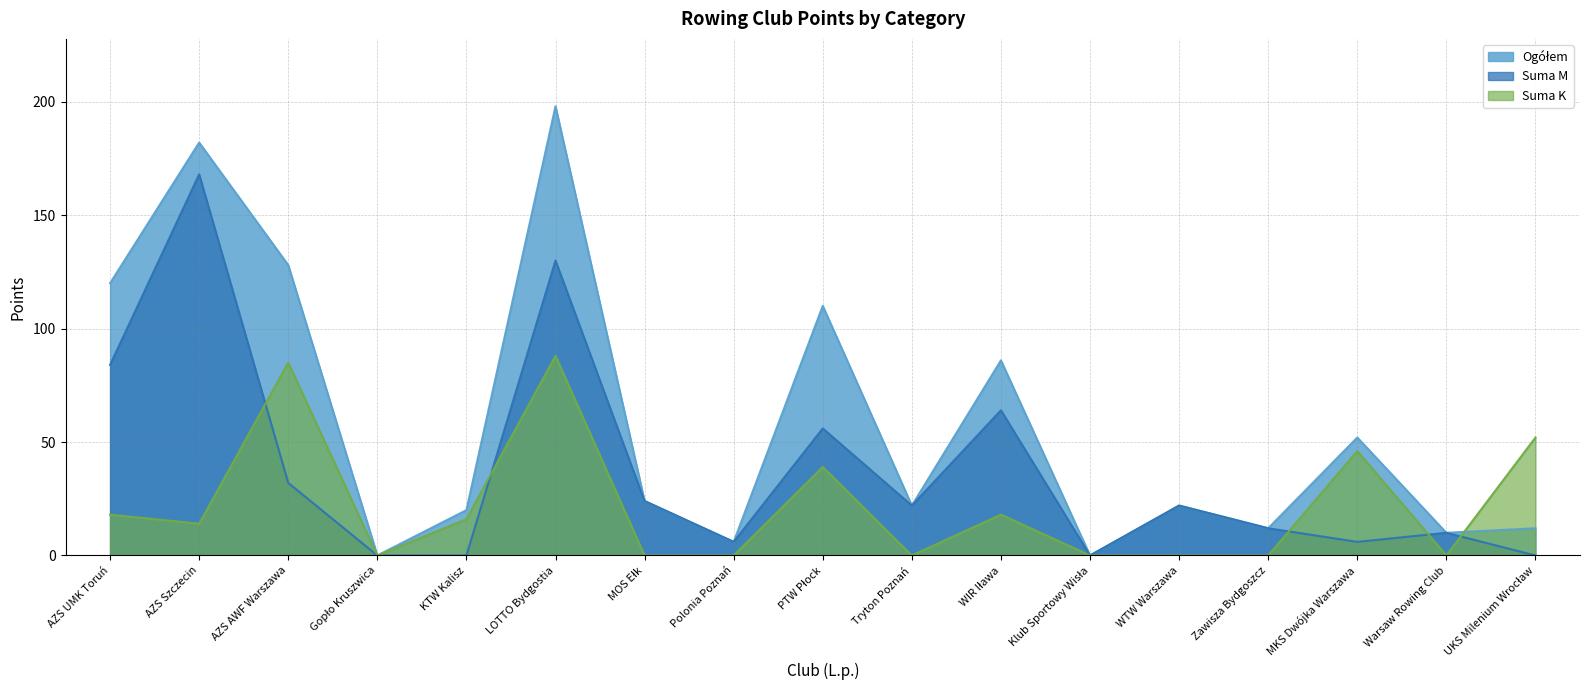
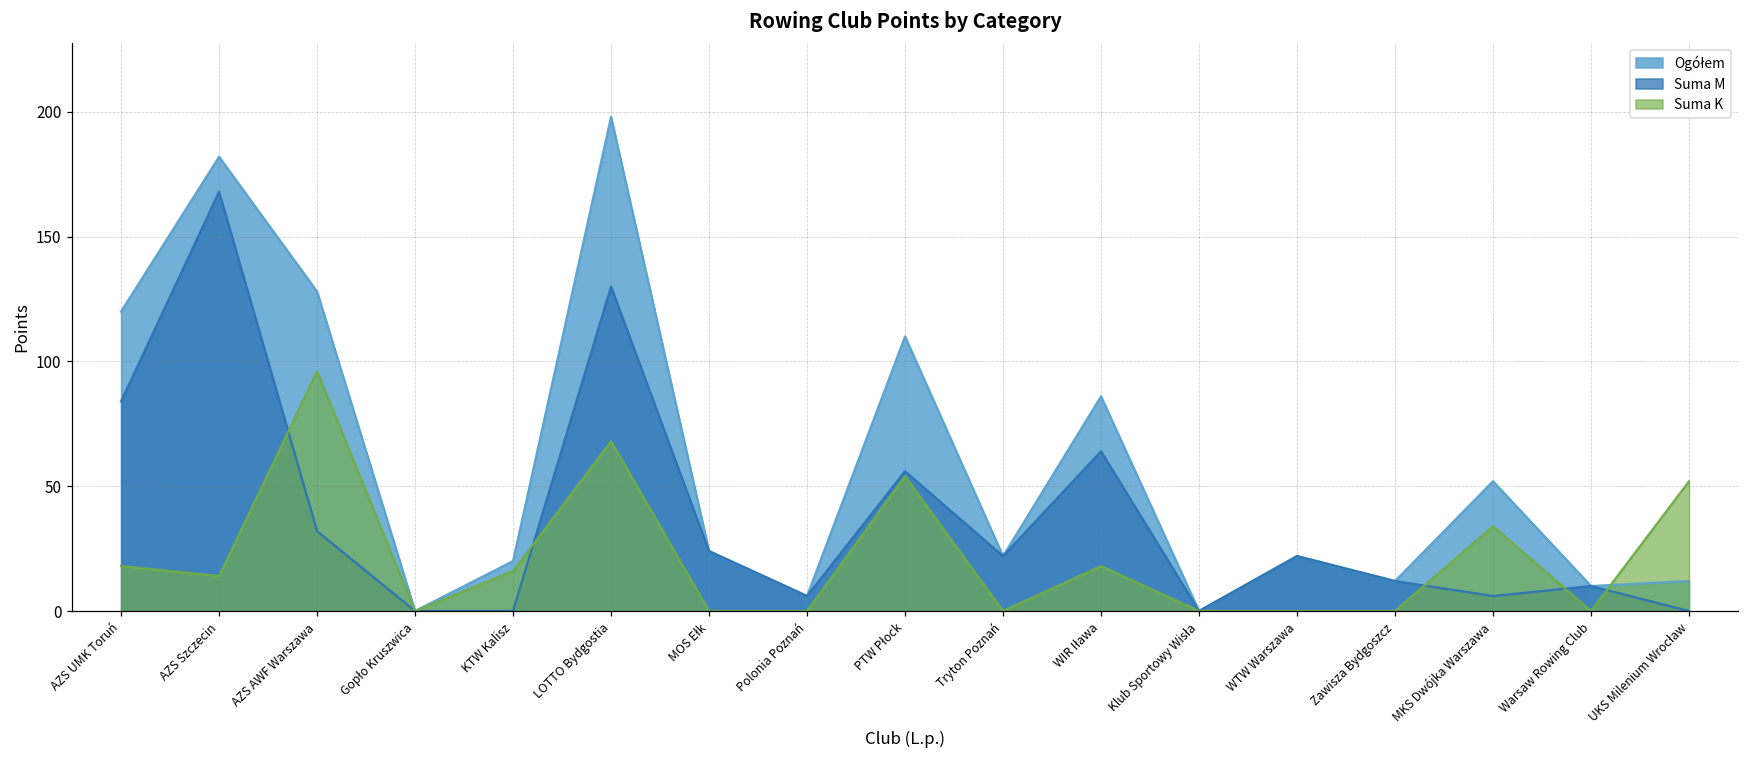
Suma K, AZS AWF Warszawa: 85 -> 96
Suma K, LOTTO Bydgostia: 88 -> 68
Suma K, PTW Płock: 39 -> 54
Suma K, MKS Dwójka Warszawa: 46 -> 34
